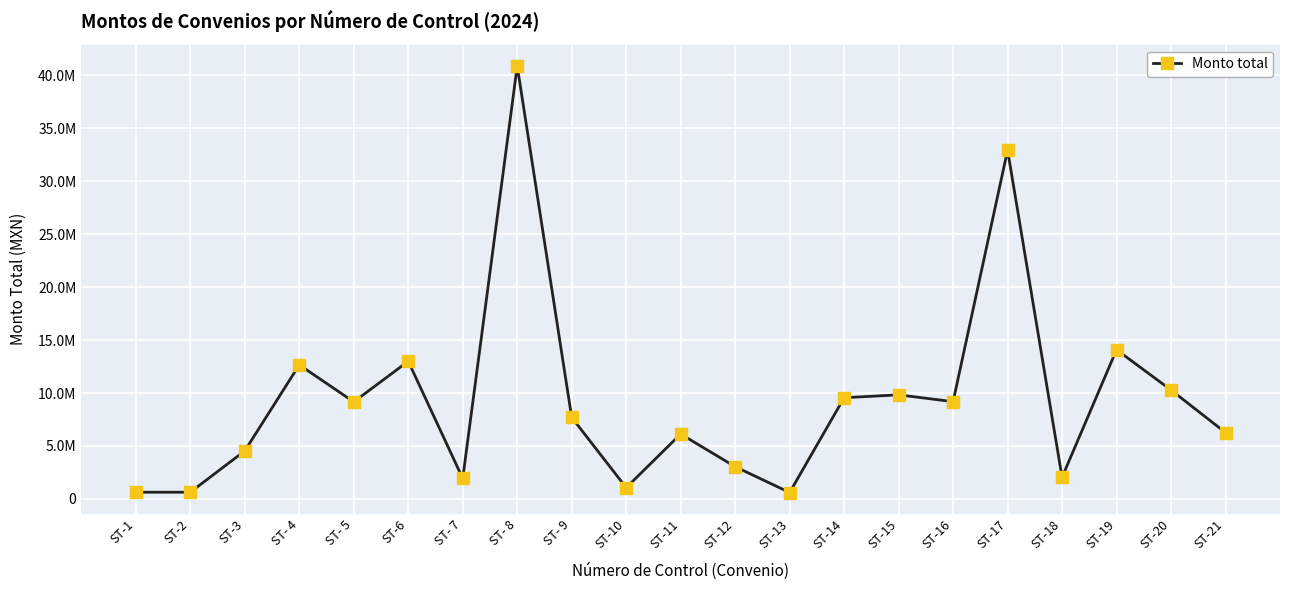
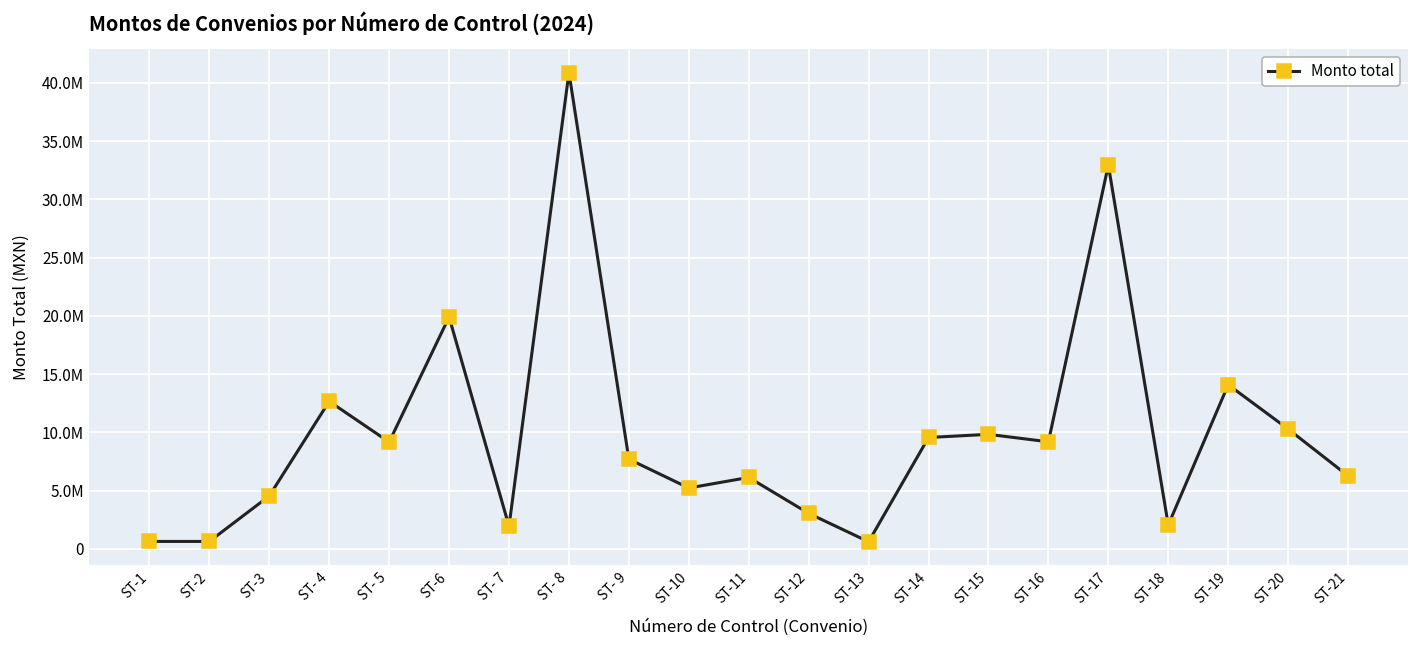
ST-6: 13000000 -> 19900000
ST-10: 1100000 -> 5200000
